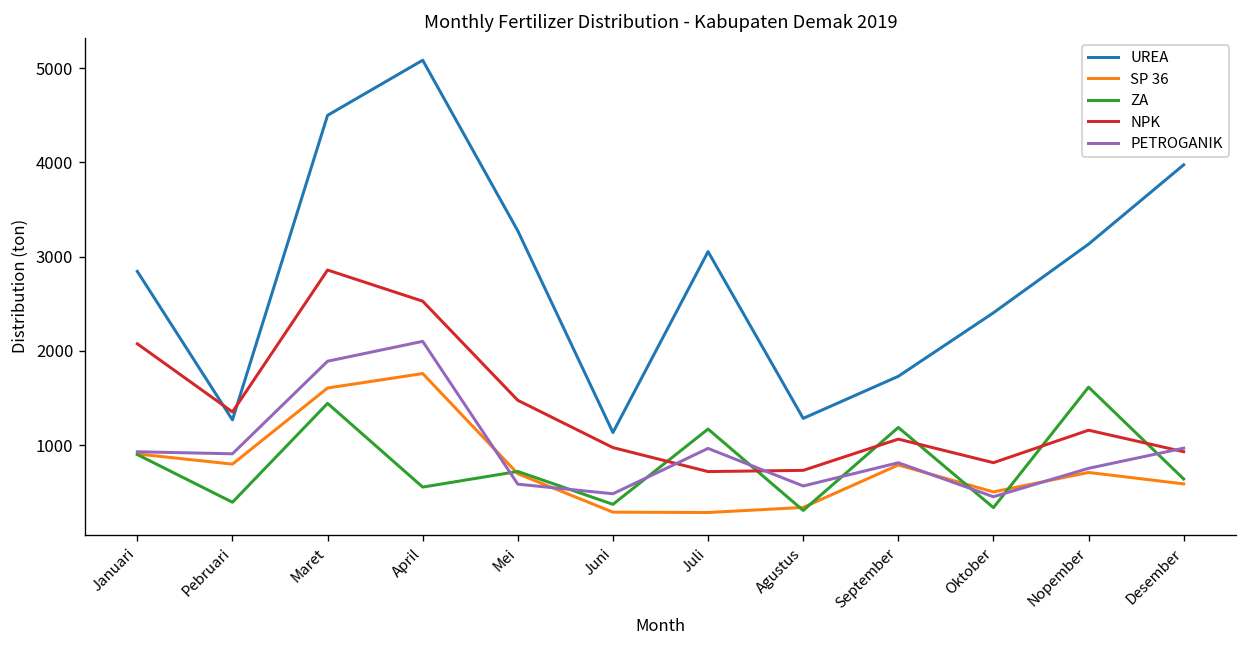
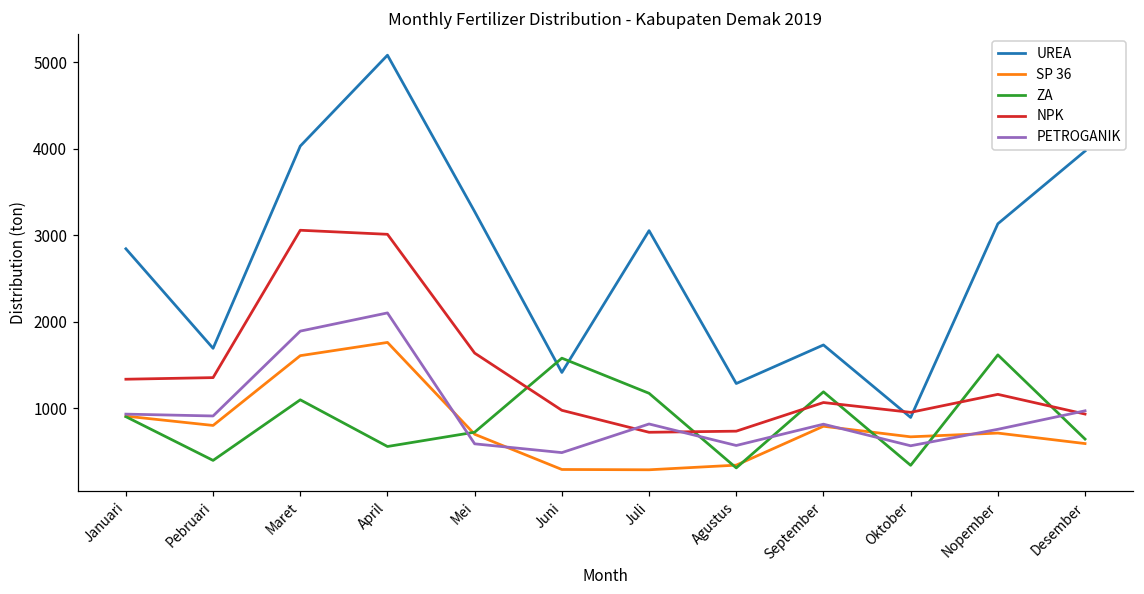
NPK, Januari: 2100 -> 1300
UREA, Pebruari: 1300 -> 1700
UREA, Maret: 4500 -> 4000
ZA, Maret: 1400 -> 1100
NPK, Maret: 2900 -> 3100
NPK, April: 2500 -> 3000
NPK, Mei: 1500 -> 1600
UREA, Juni: 1100 -> 1400
ZA, Juni: 400 -> 1600
PETROGANIK, Juli: 1000 -> 800
UREA, Oktober: 2400 -> 900
SP 36, Oktober: 500 -> 700
NPK, Oktober: 800 -> 1000
PETROGANIK, Oktober: 500 -> 600
